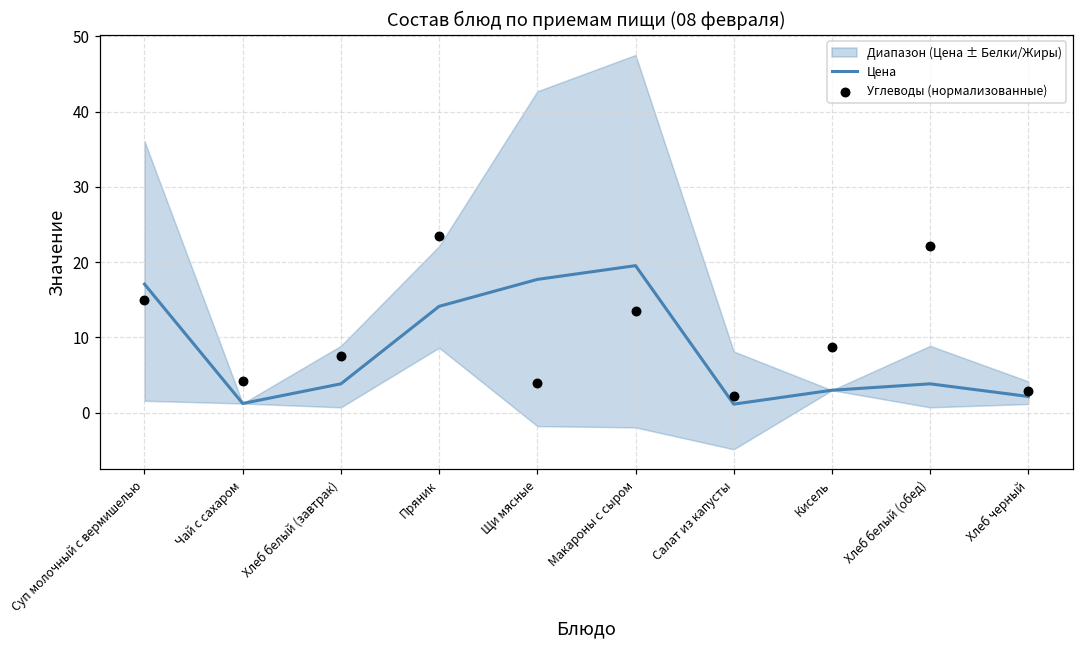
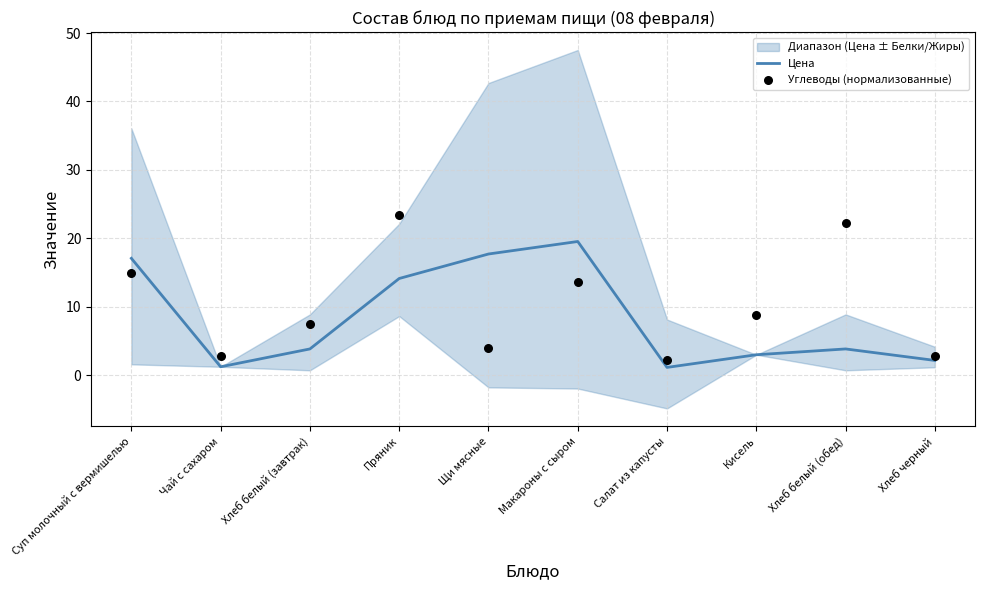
Углеводы (нормализованные), Чай с сахаром: 4 -> 3
